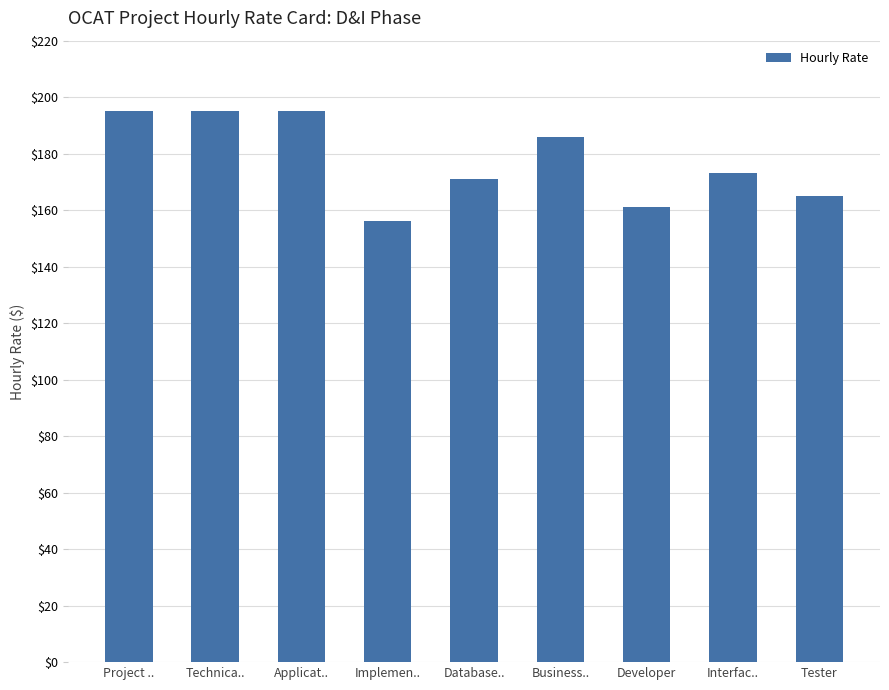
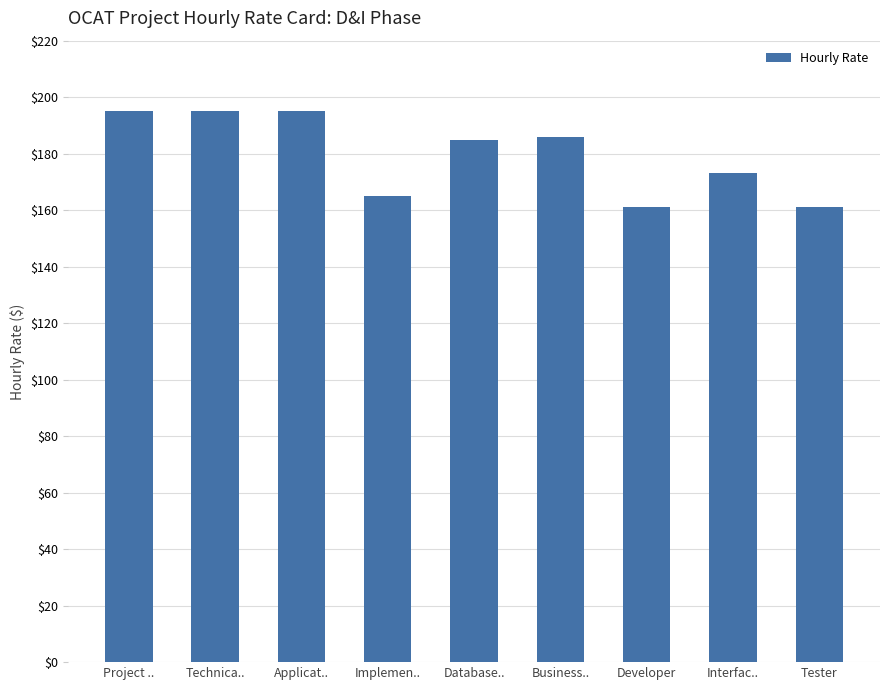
Implemen..: $156 -> $165
Database..: $171 -> $185
Tester: $165 -> $161
